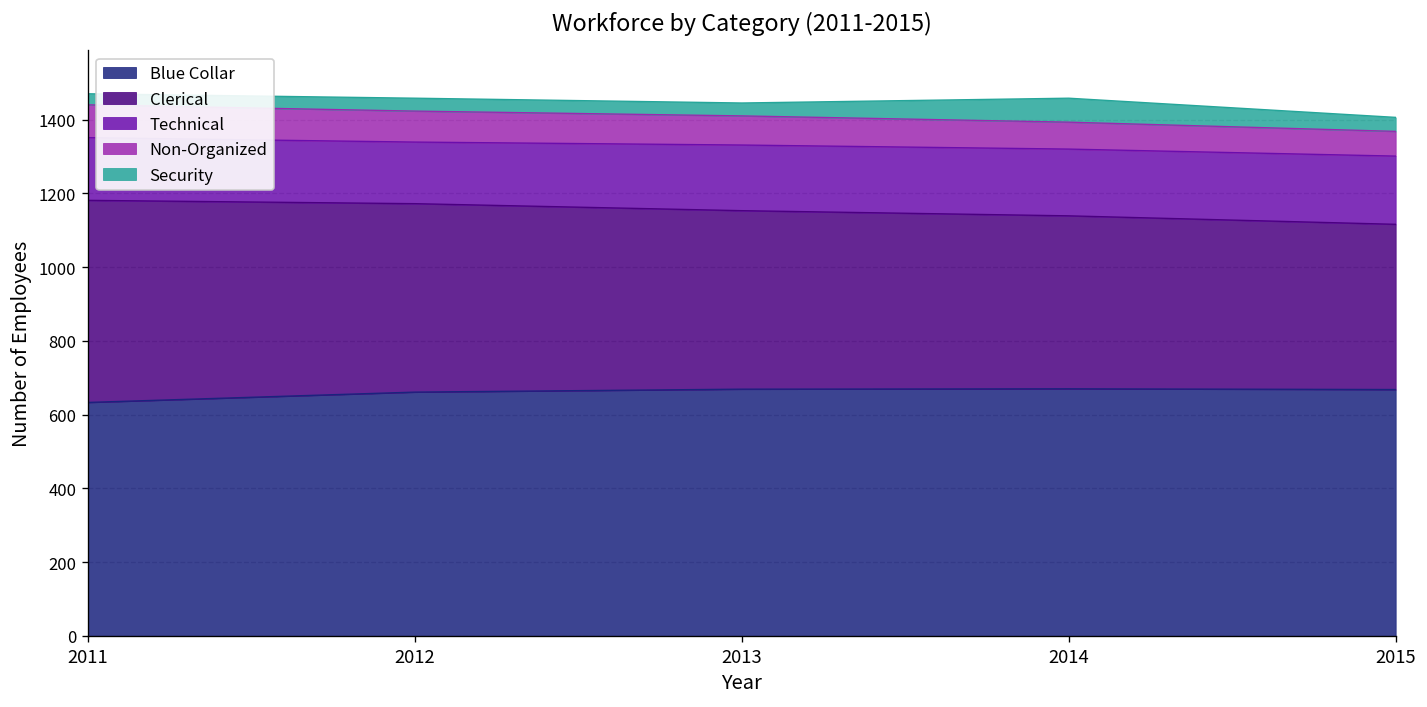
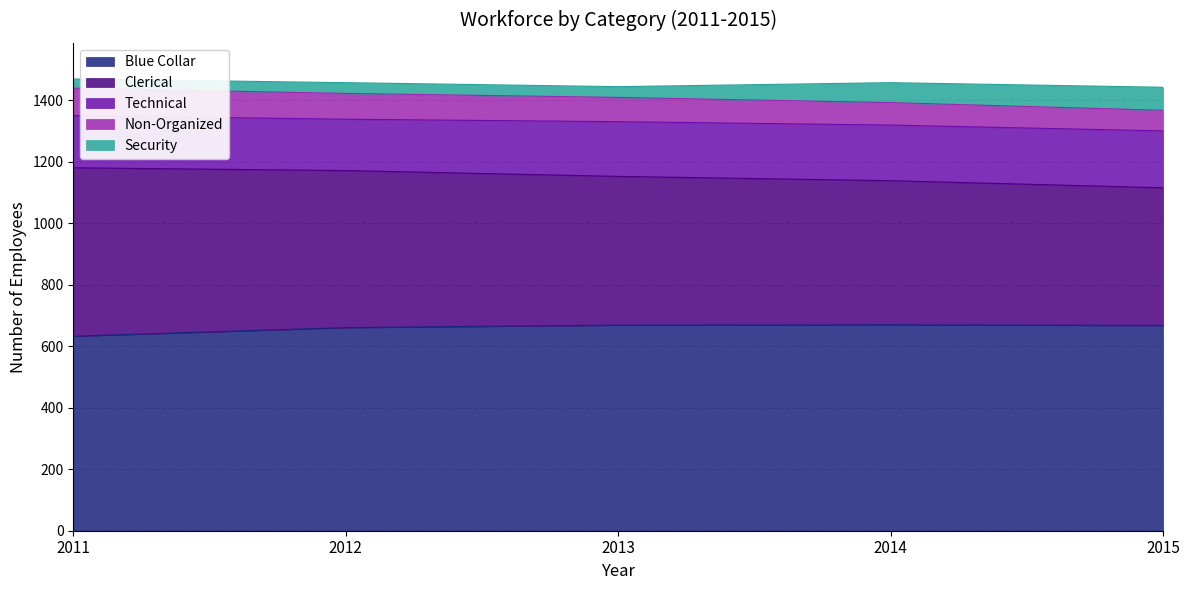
Security, 2015: 40 -> 80
